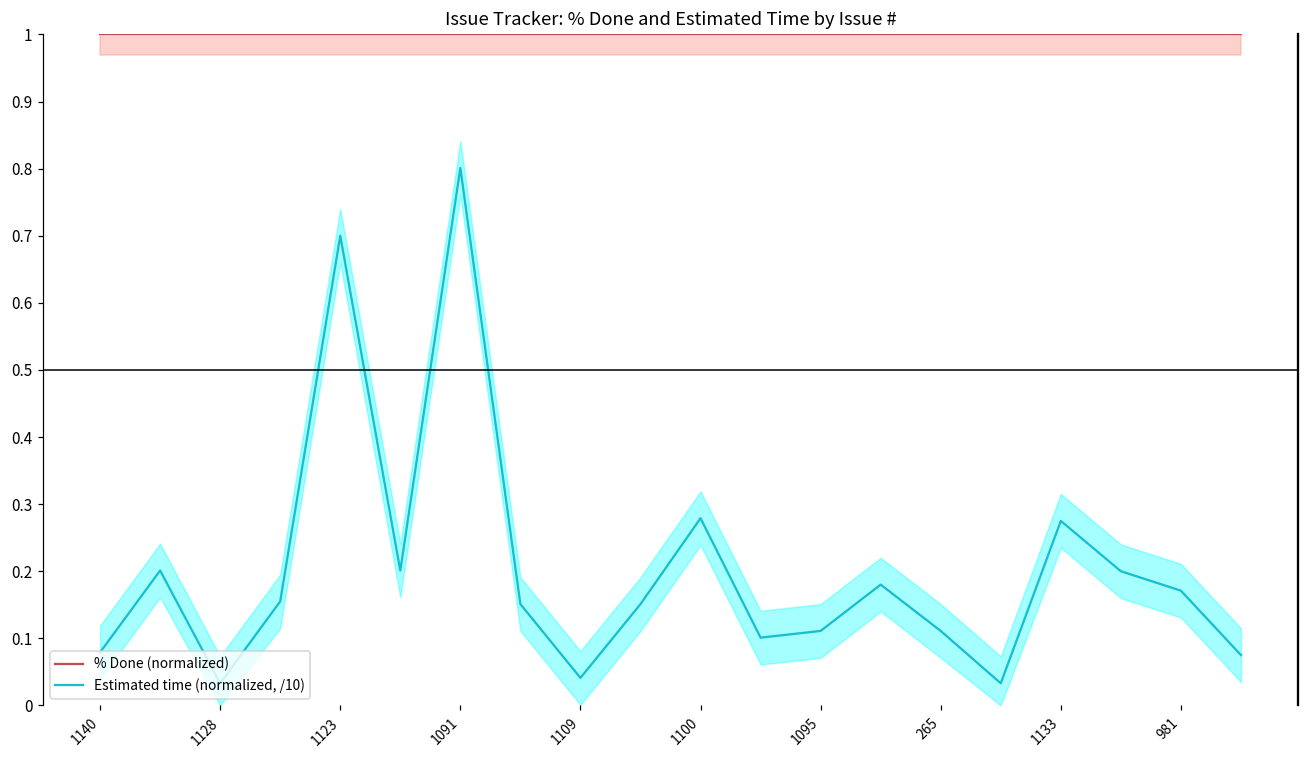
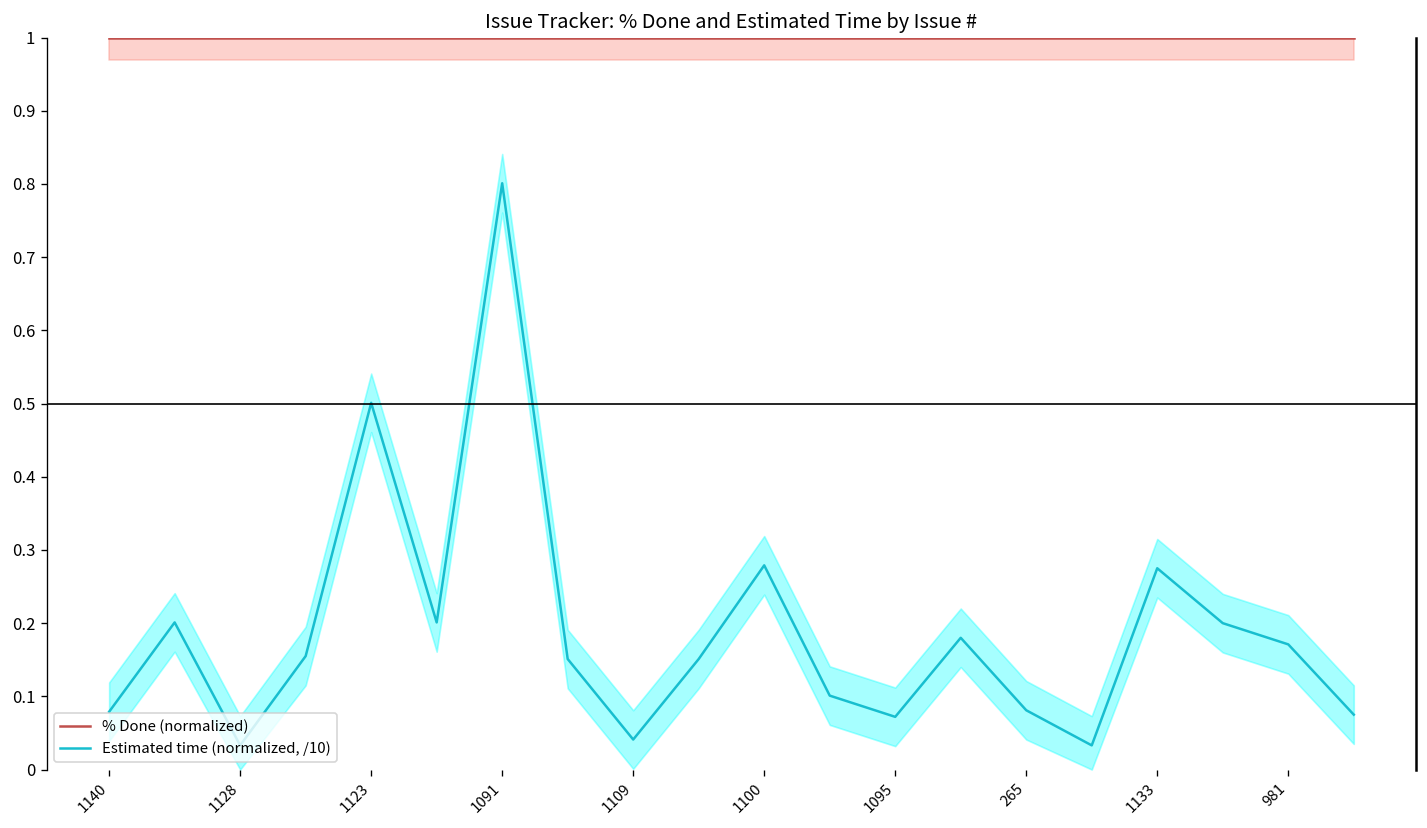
Estimated time (normalized, /10), 1123: 0.70 -> 0.50
Estimated time (normalized, /10), 1095: 0.11 -> 0.07
Estimated time (normalized, /10), 265: 0.11 -> 0.08
